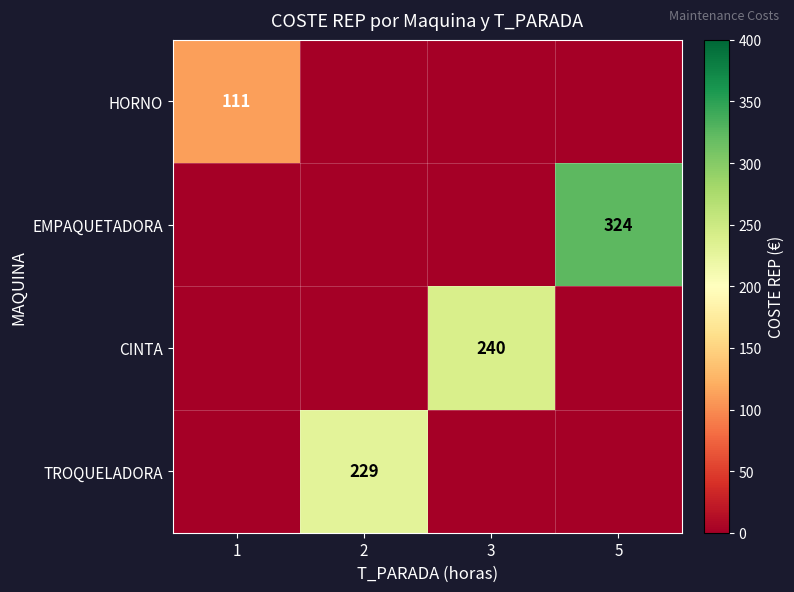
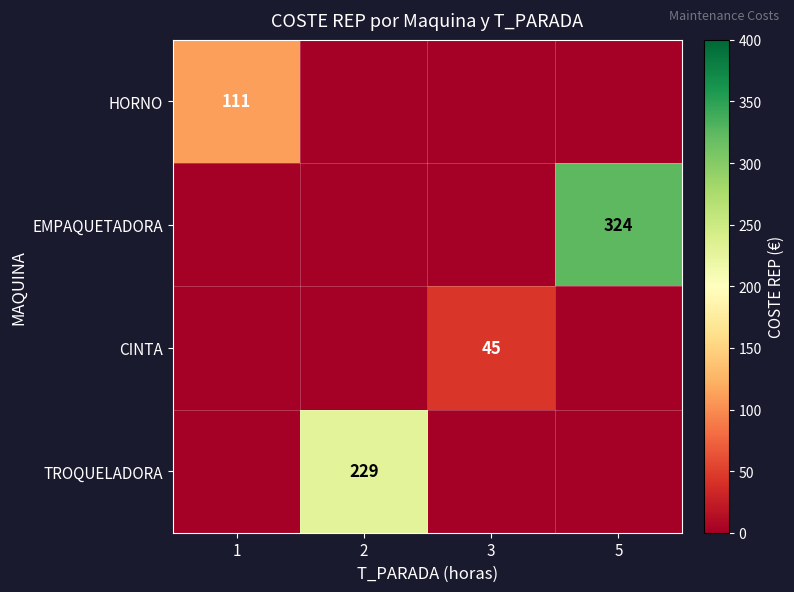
CINTA, 3: 240 -> 45
